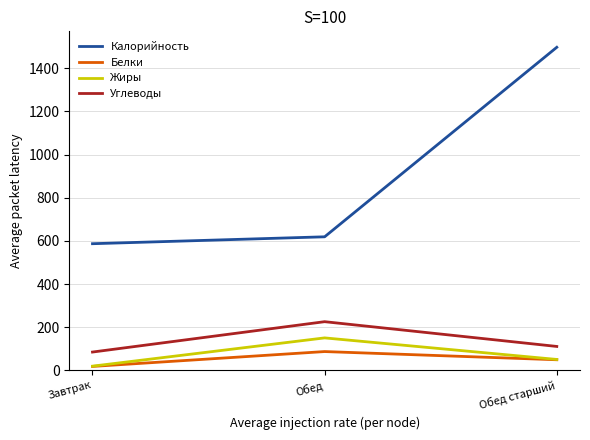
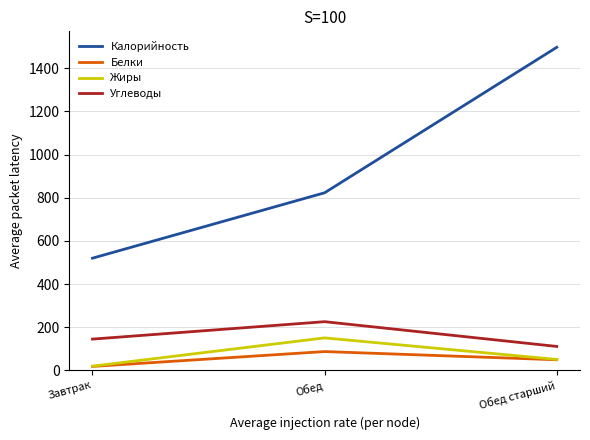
Калорийность, Завтрак: 590 -> 520
Углеводы, Завтрак: 90 -> 150
Калорийность, Обед: 620 -> 820
